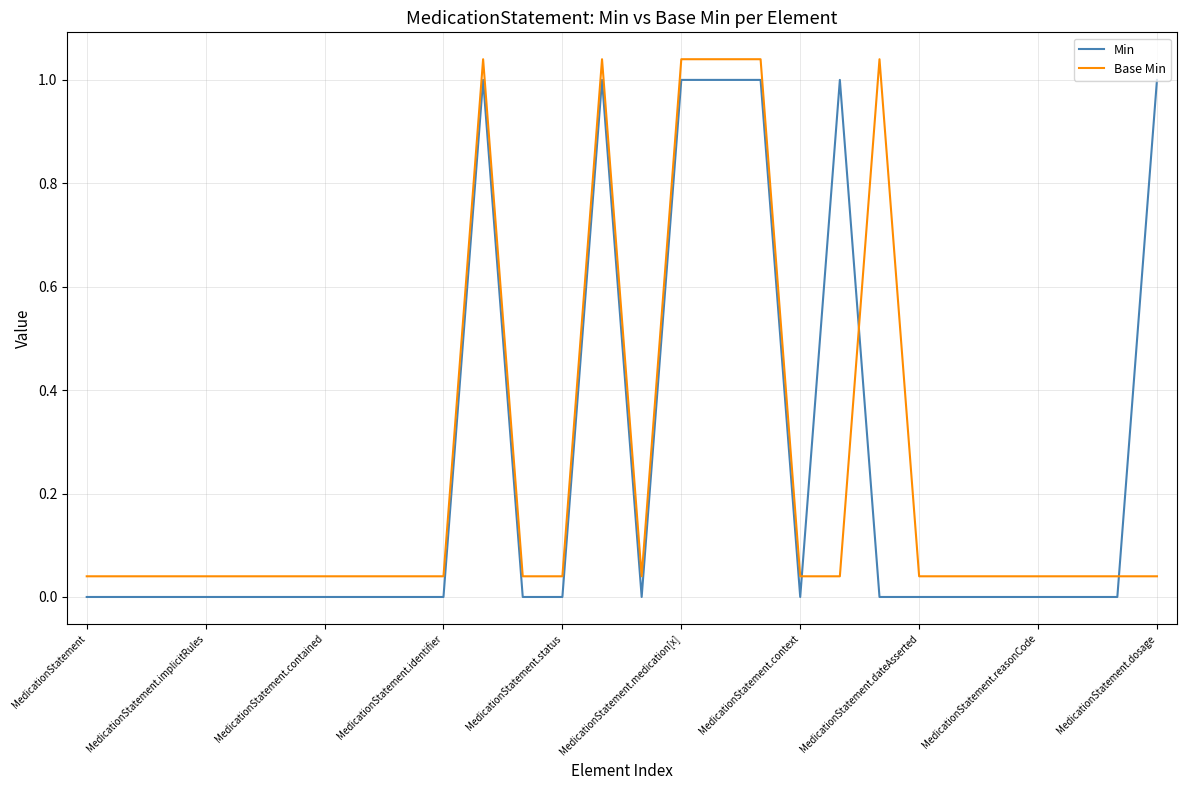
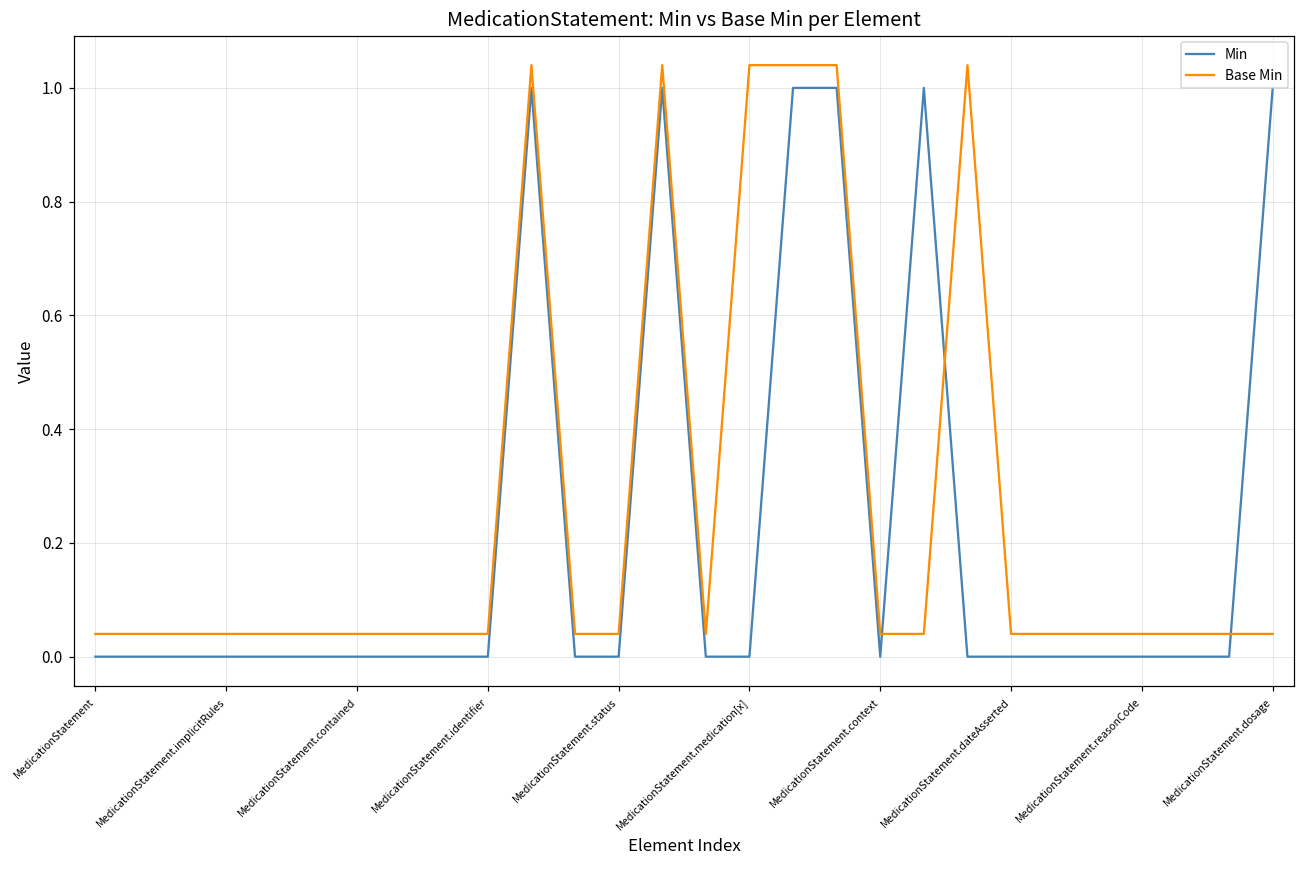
Min, MedicationStatement.medication[x]: 1 -> 0
